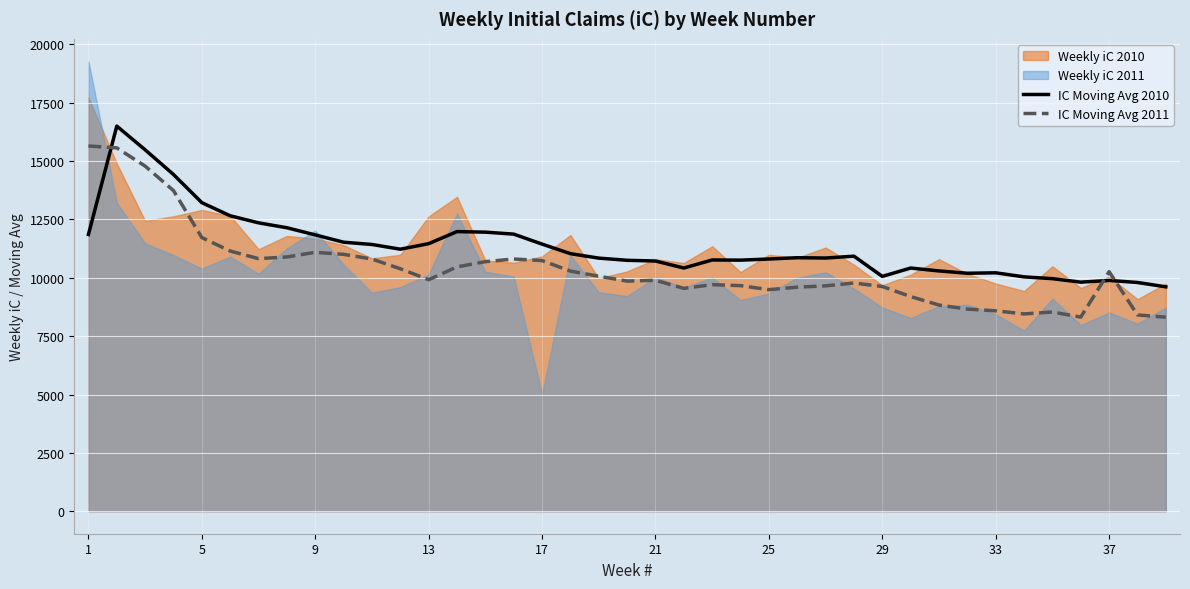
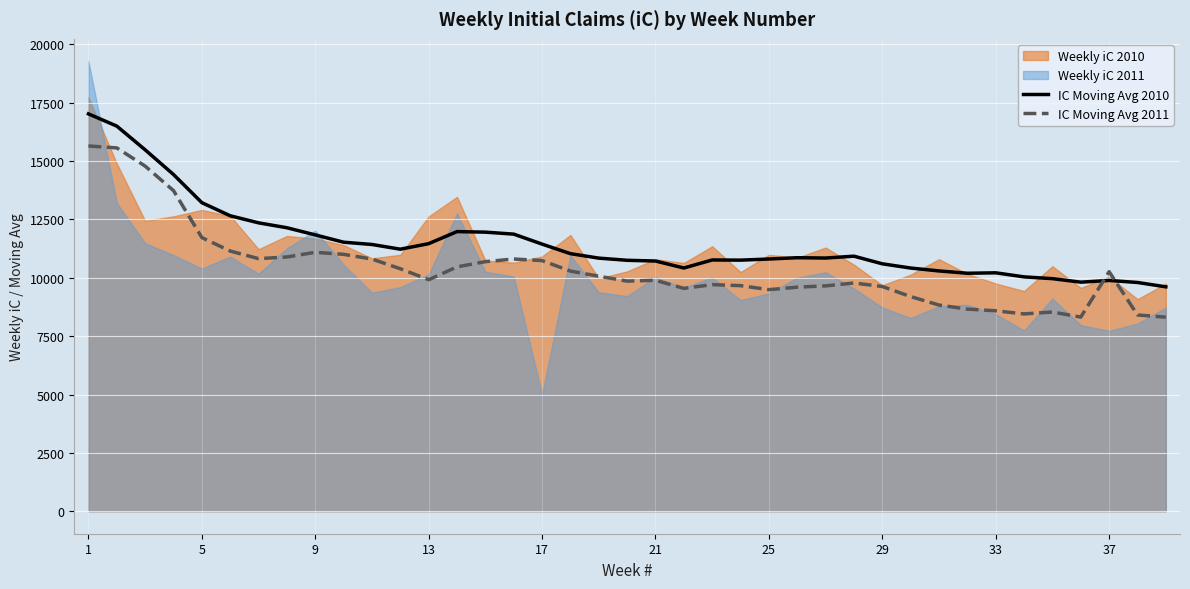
IC Moving Avg 2010, 1: 11900 -> 17000
IC Moving Avg 2010, 29: 10100 -> 10600
Weekly iC 2011, 37: 8500 -> 7700
